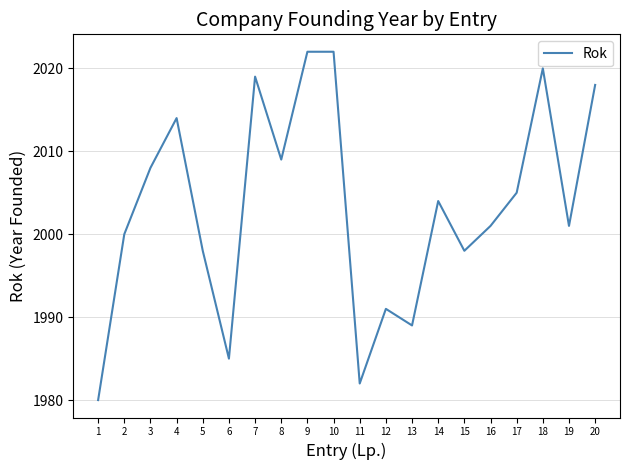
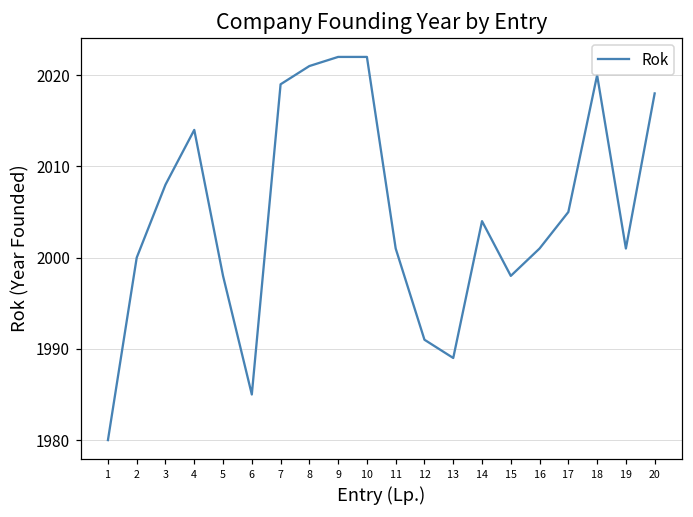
8: 2009 -> 2021
11: 1982 -> 2001
